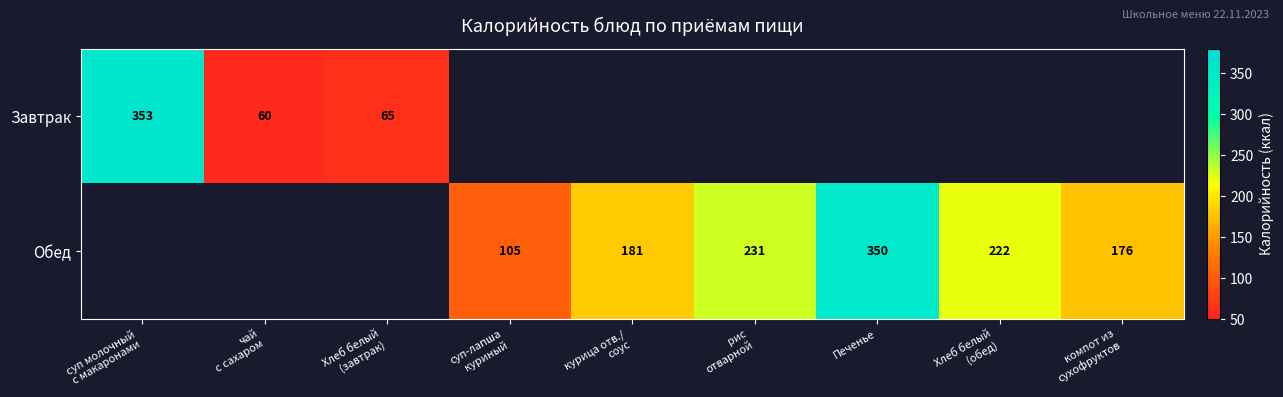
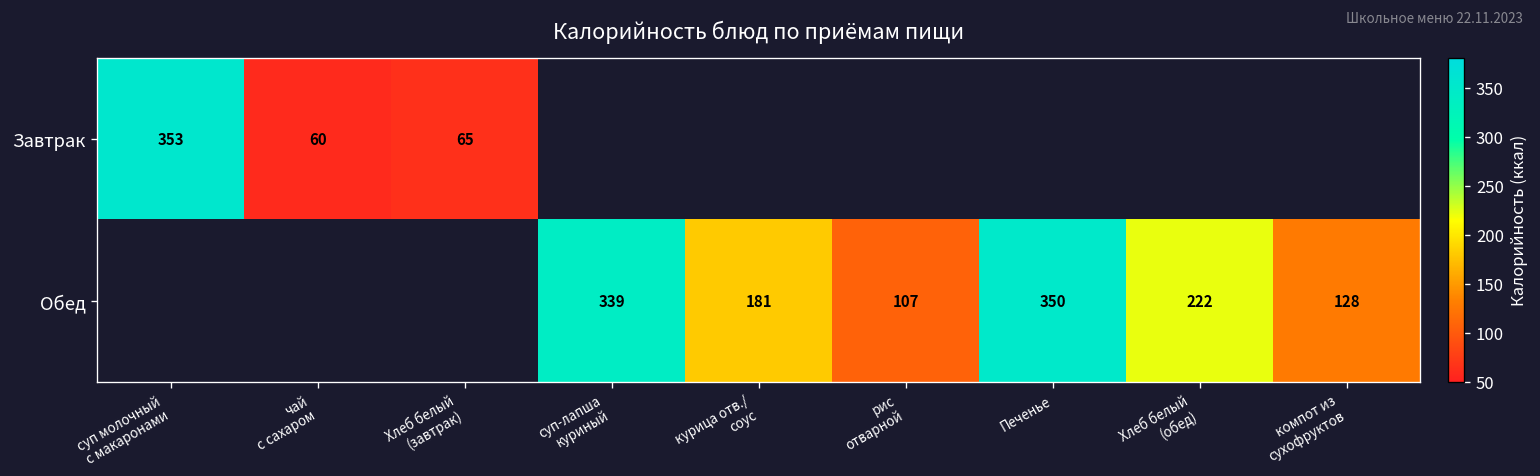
Обед, суп-лапша куриный: 105 -> 339
Обед, рис отварной: 231 -> 107
Обед, компот из сухофруктов: 176 -> 128
